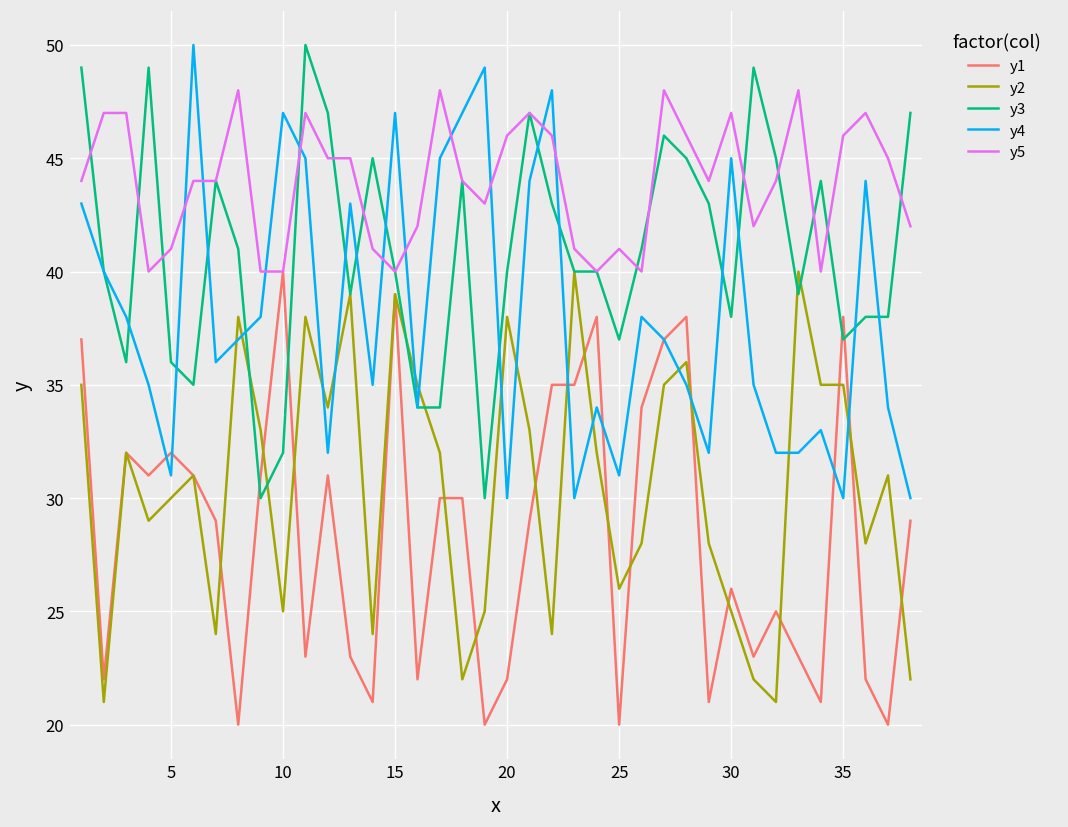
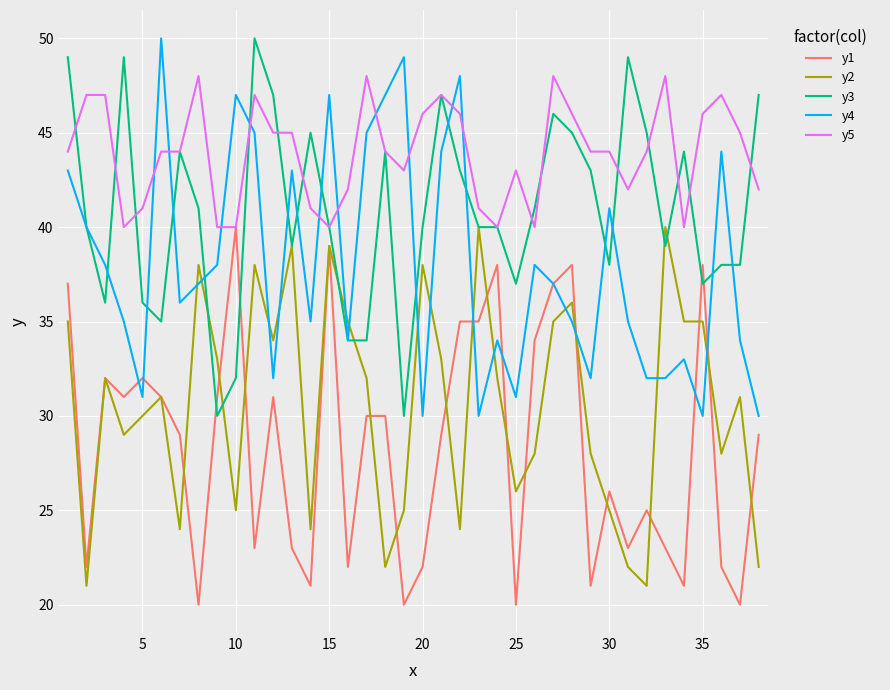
y5, 25: 41 -> 43
y4, 30: 45 -> 41
y5, 30: 47 -> 44
